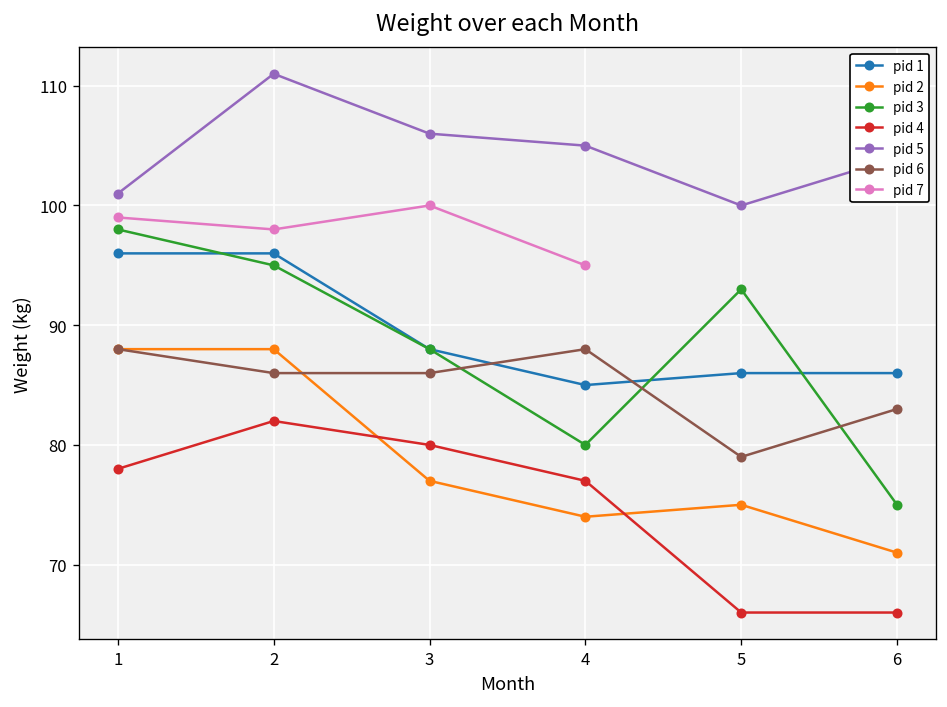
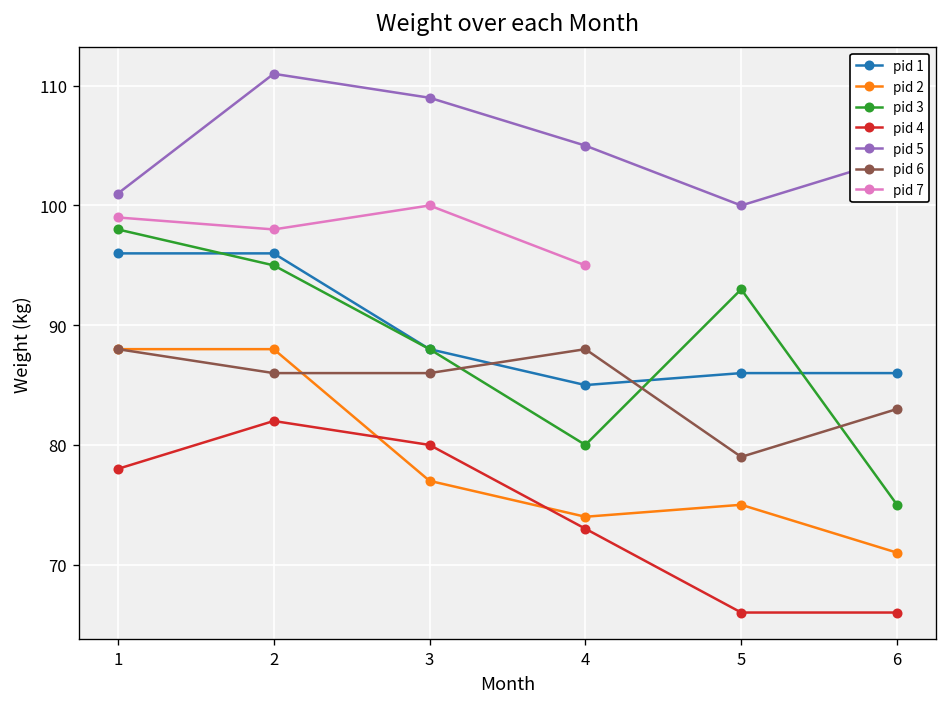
pid 5, 3: 106 -> 109
pid 4, 4: 77 -> 73
